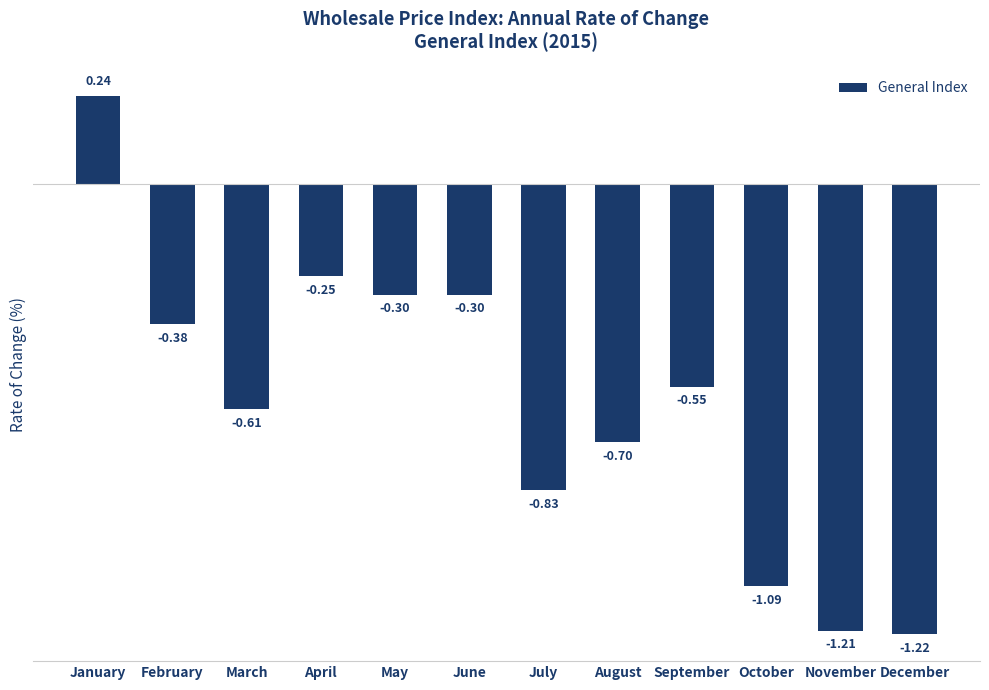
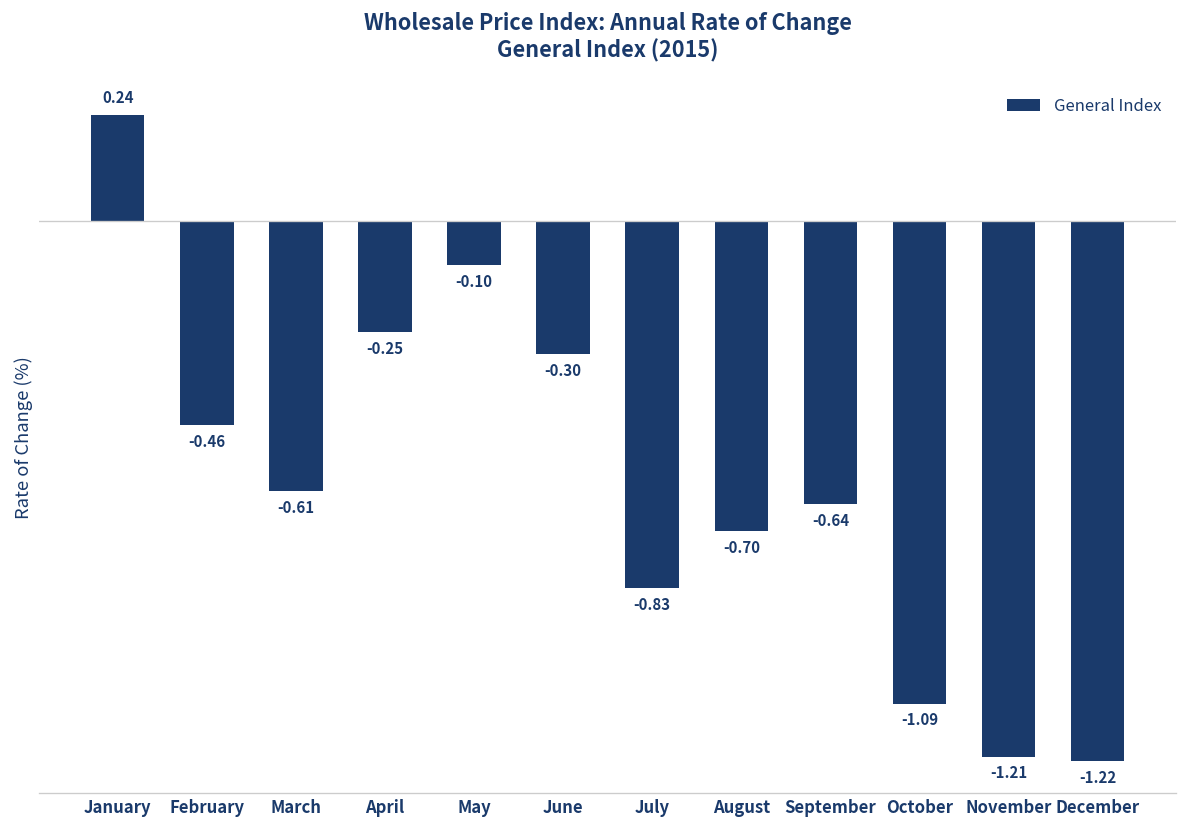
February: -0.38 -> -0.46
May: -0.30 -> -0.10
September: -0.55 -> -0.64
